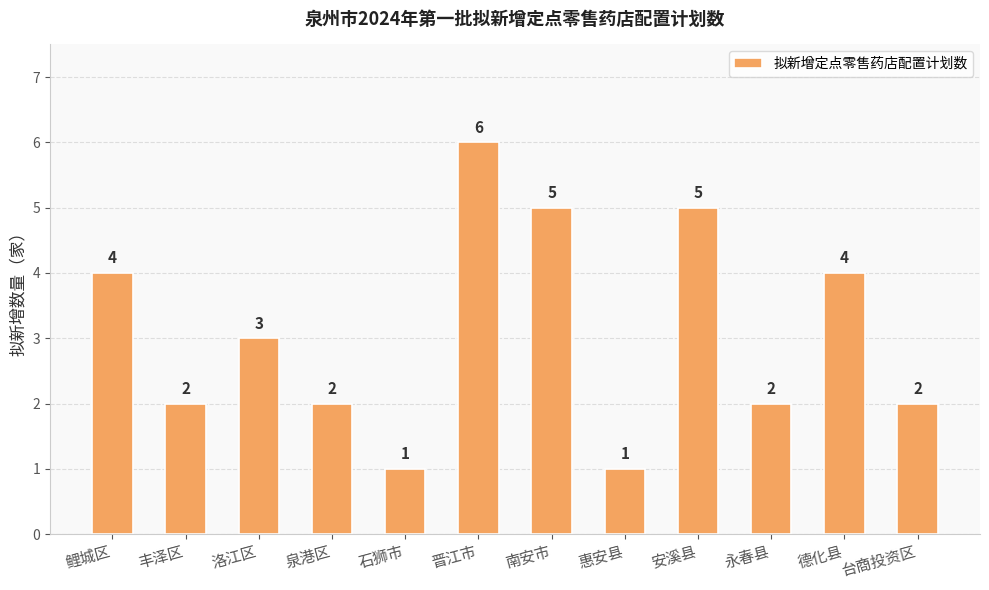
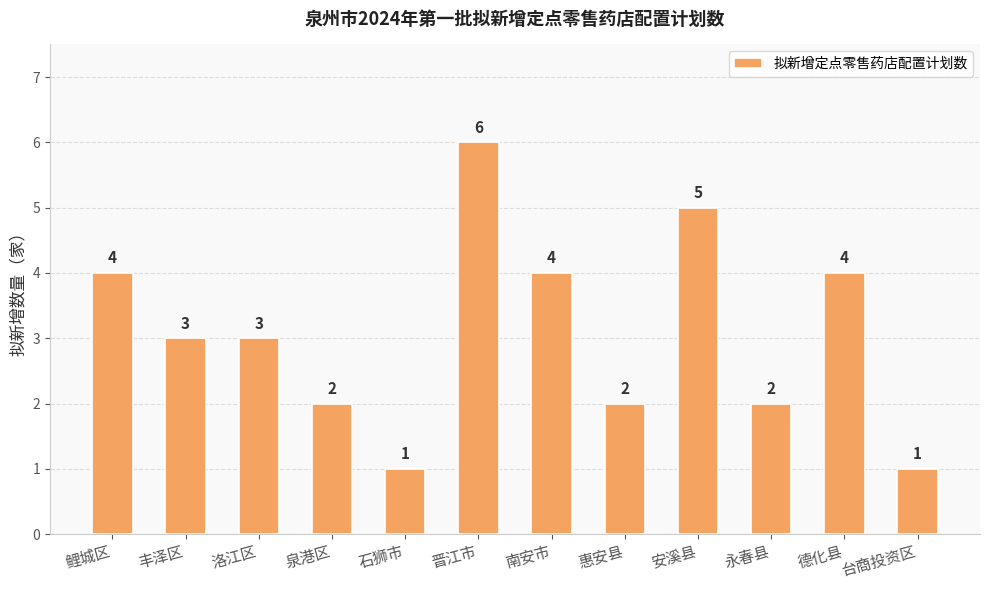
丰泽区: 2 -> 3
南安市: 5 -> 4
惠安县: 1 -> 2
台商投资区: 2 -> 1
